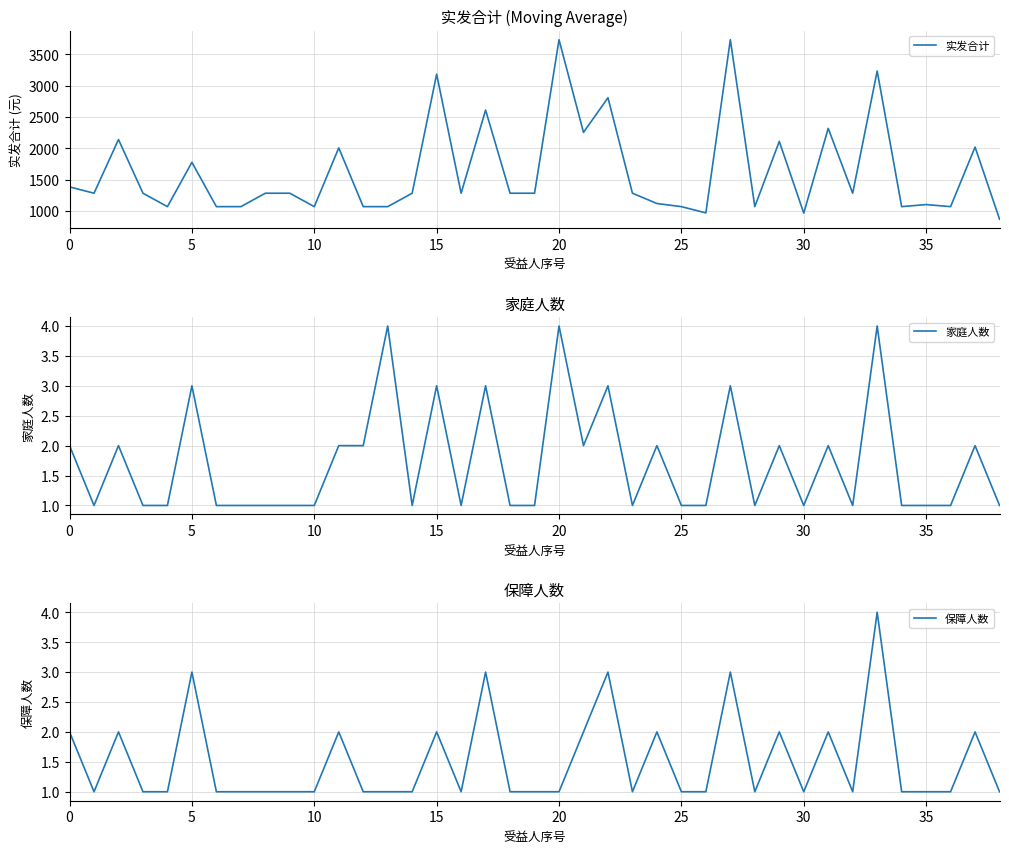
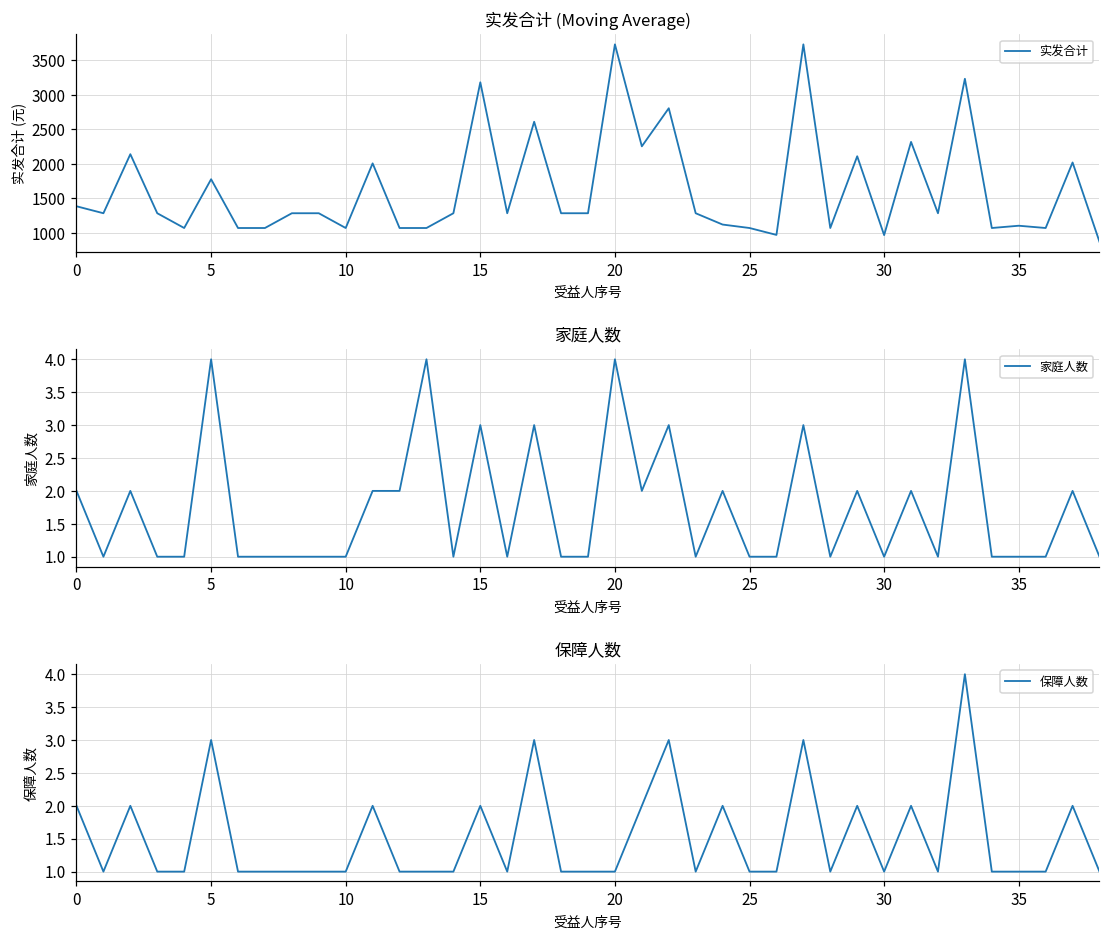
家庭人数, 5: 3 -> 4
